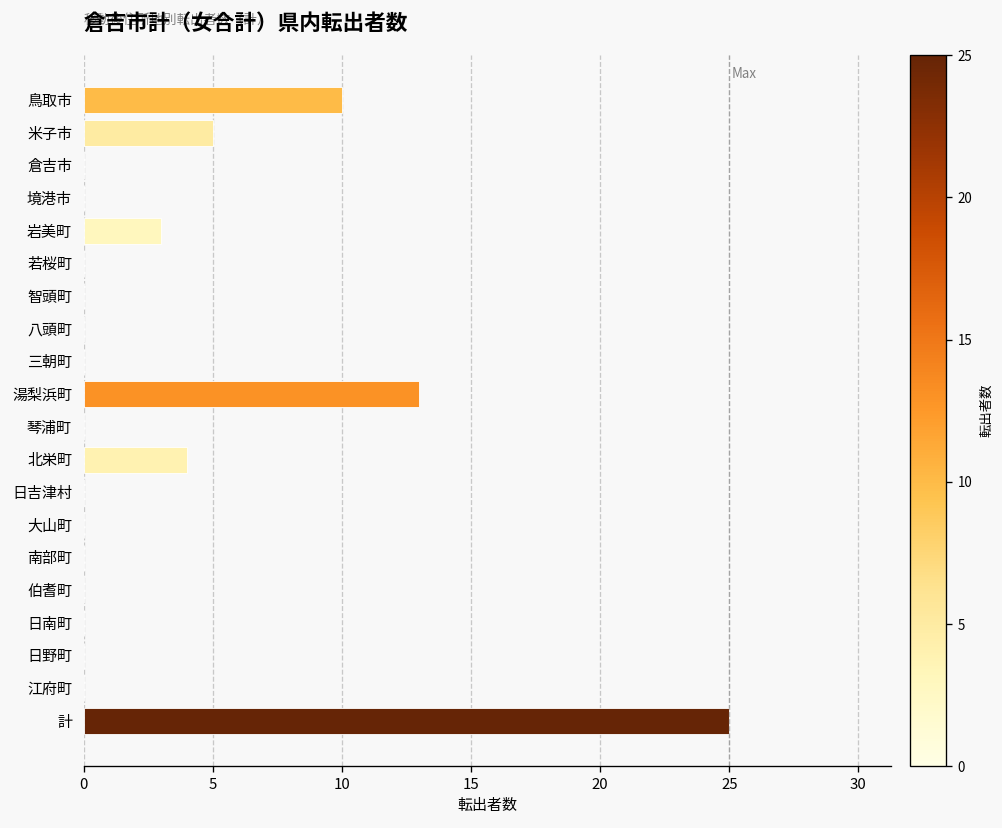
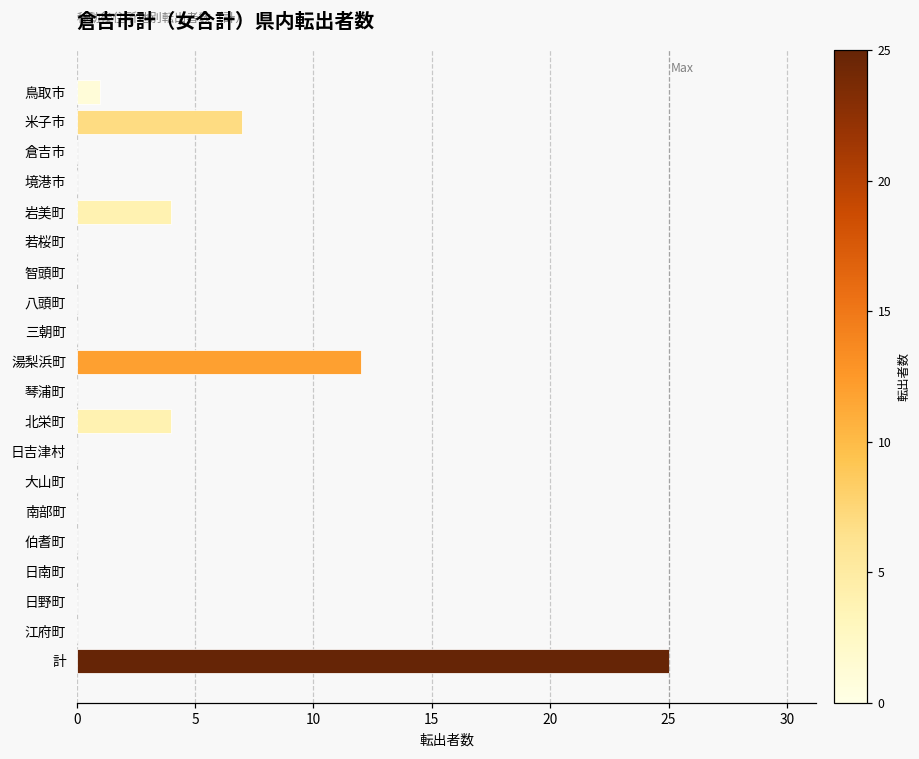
鳥取市: 10 -> 1
米子市: 5 -> 7
岩美町: 3 -> 4
湯梨浜町: 13 -> 12
